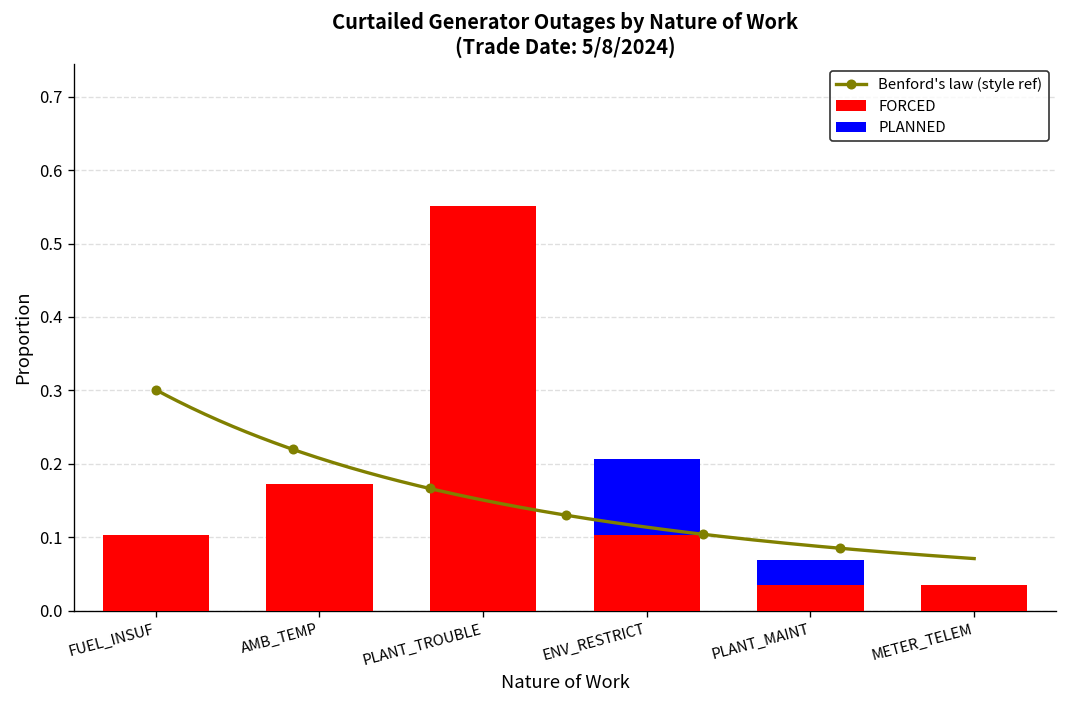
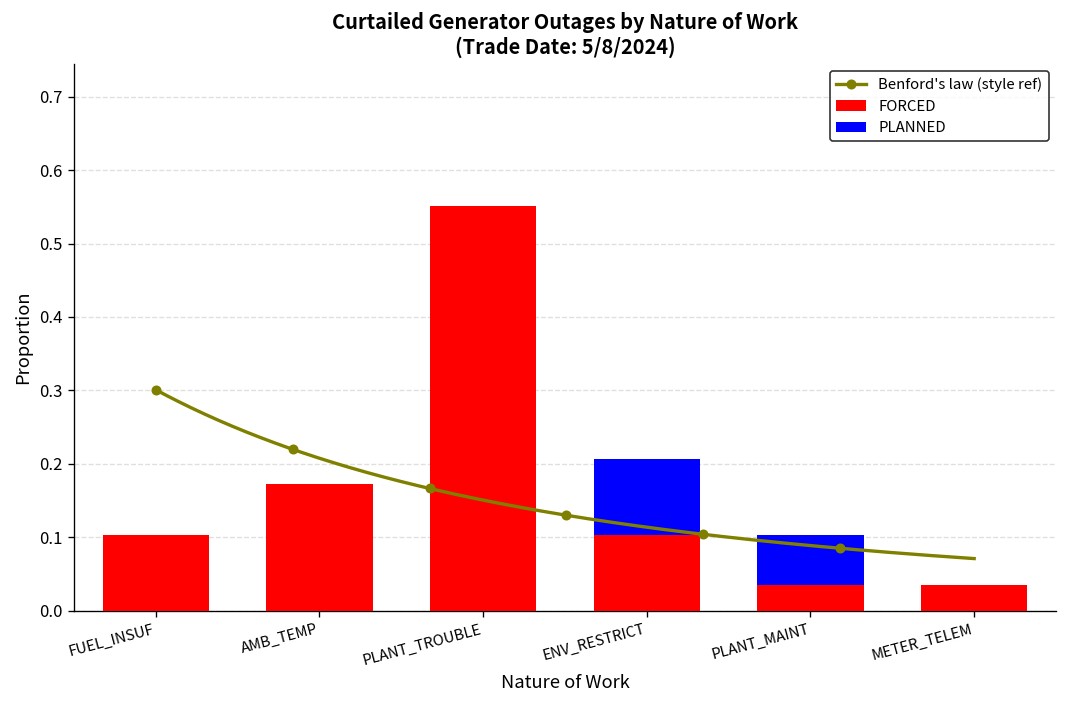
PLANNED, PLANT_MAINT: 0.03 -> 0.07
